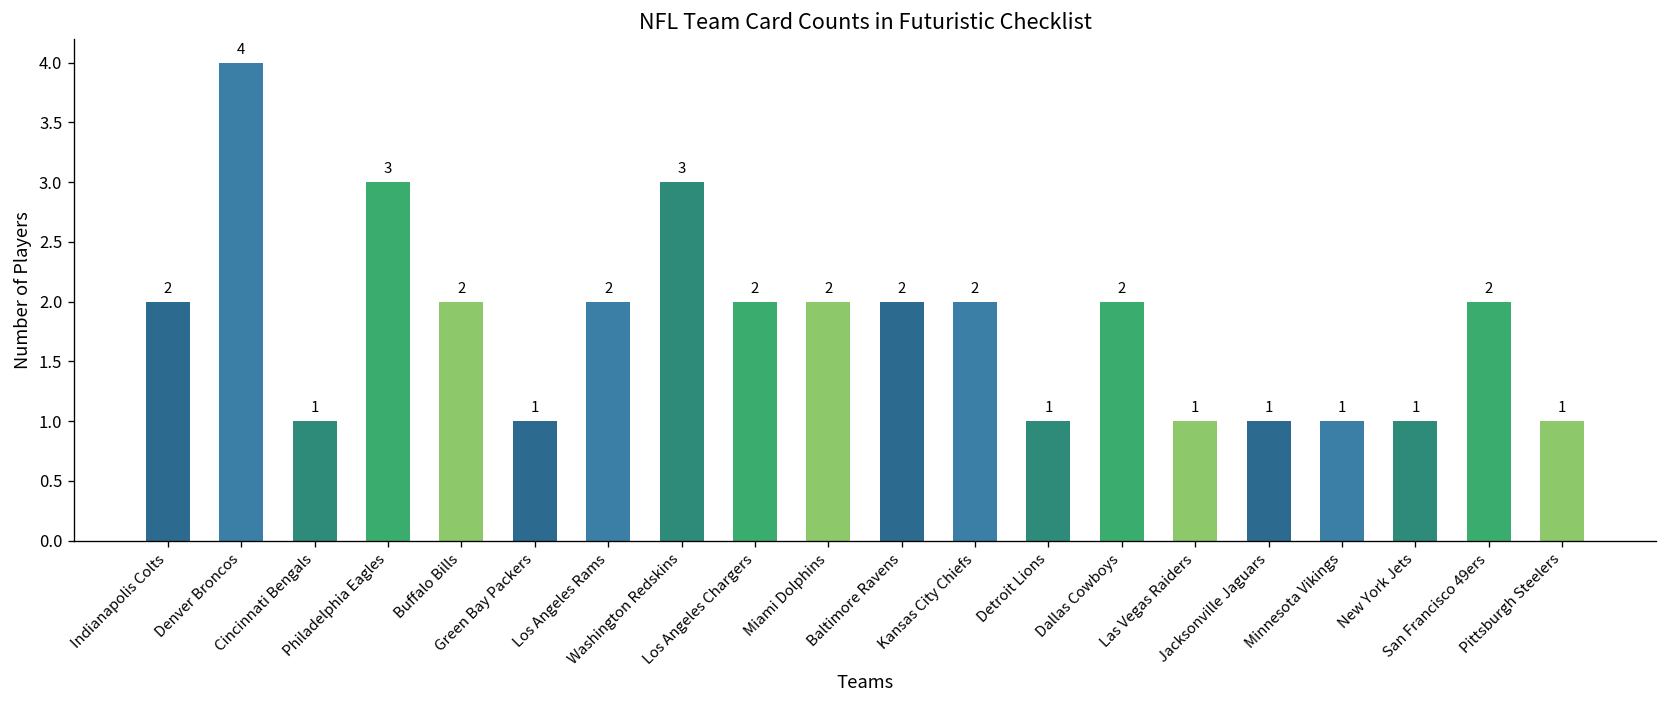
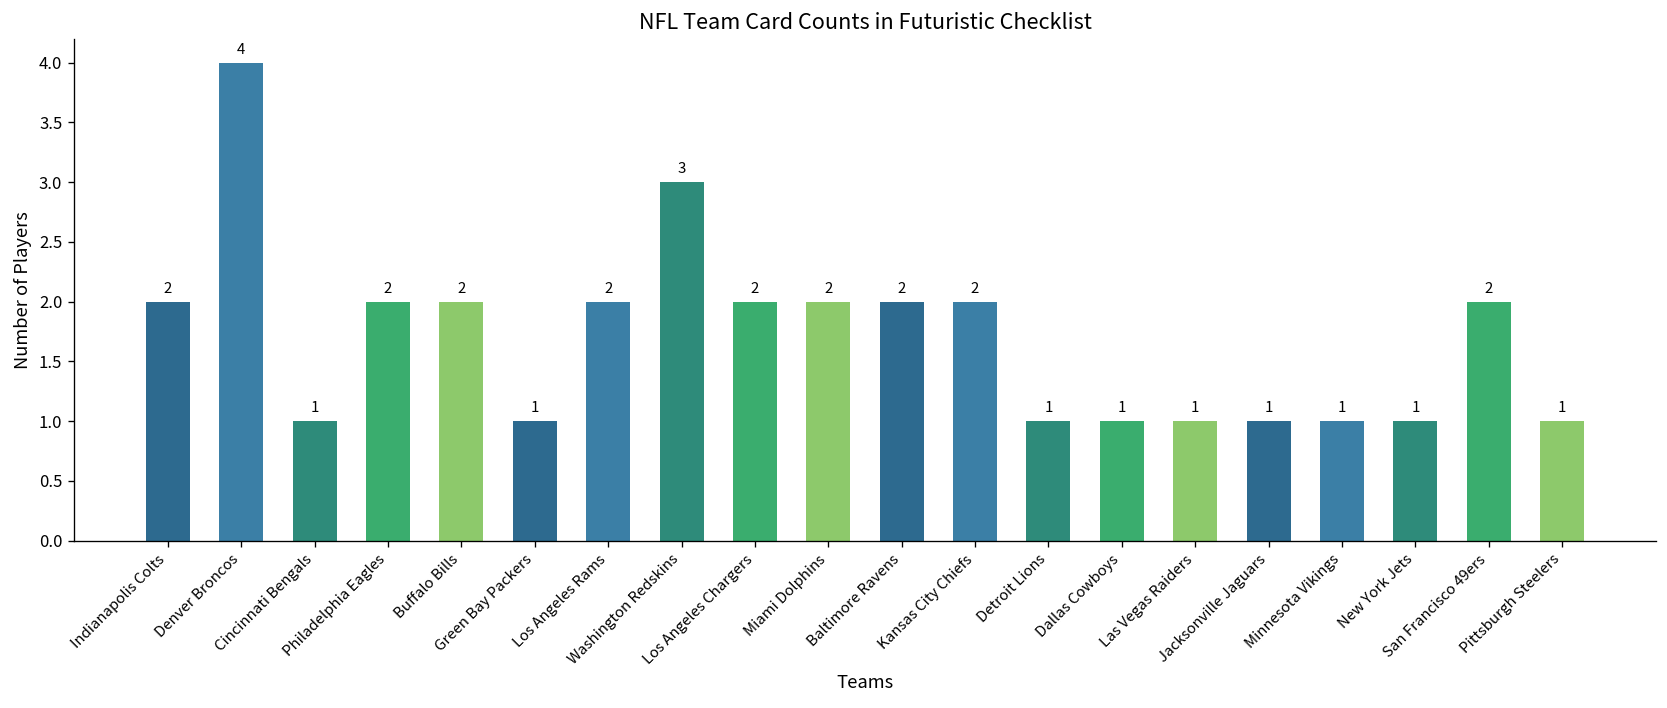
Philadelphia Eagles: 3 -> 2
Dallas Cowboys: 2 -> 1
